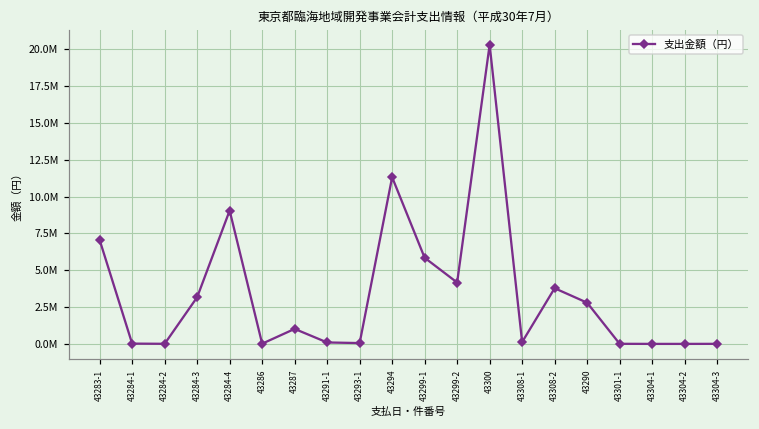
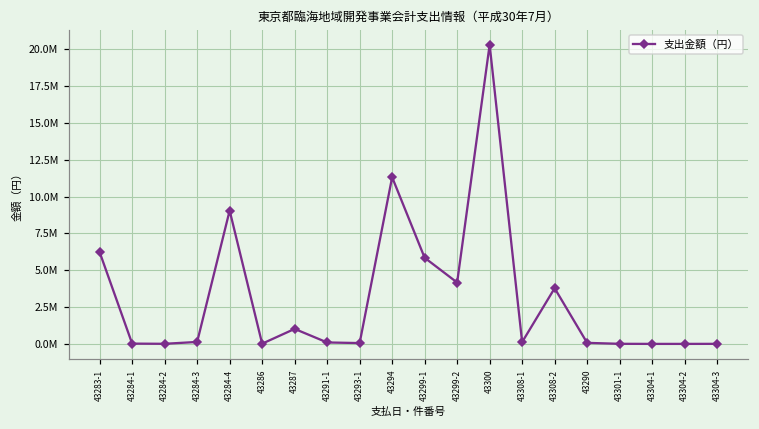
43283-1: 7100000 -> 6200000
43284-3: 3200000 -> 100000
43290: 2800000 -> 100000
